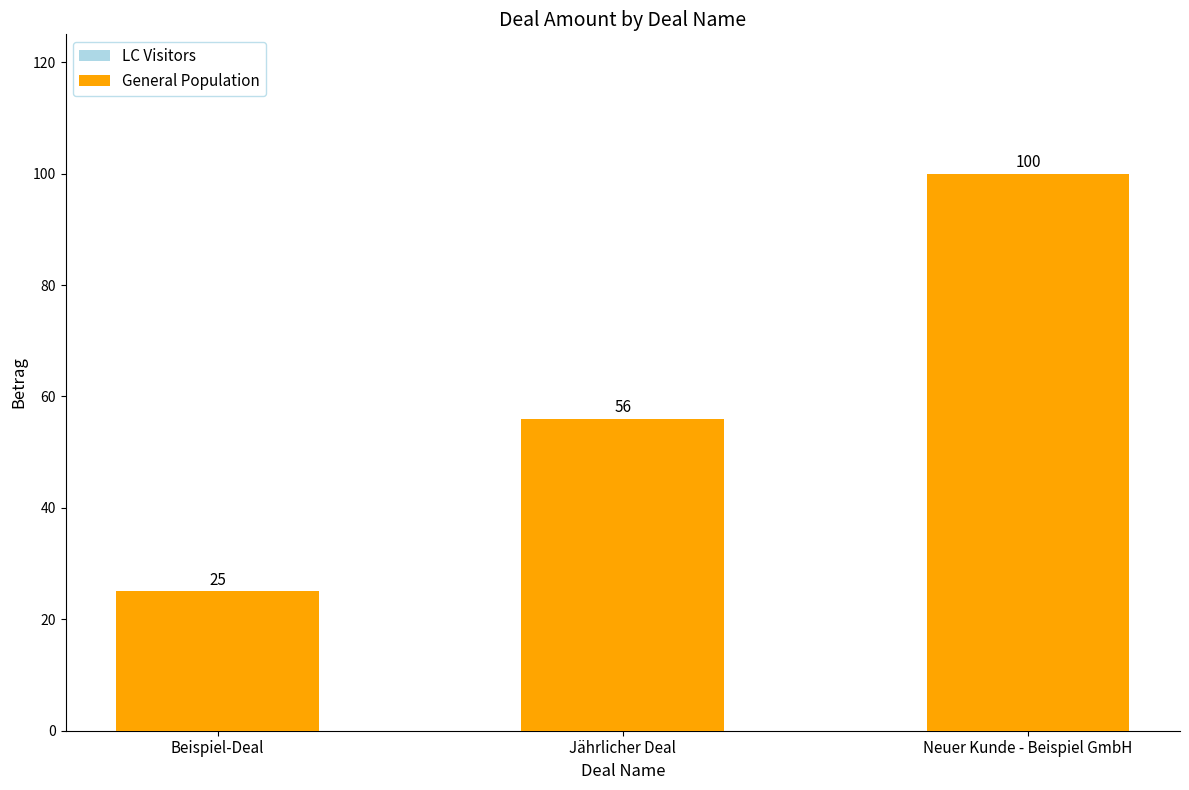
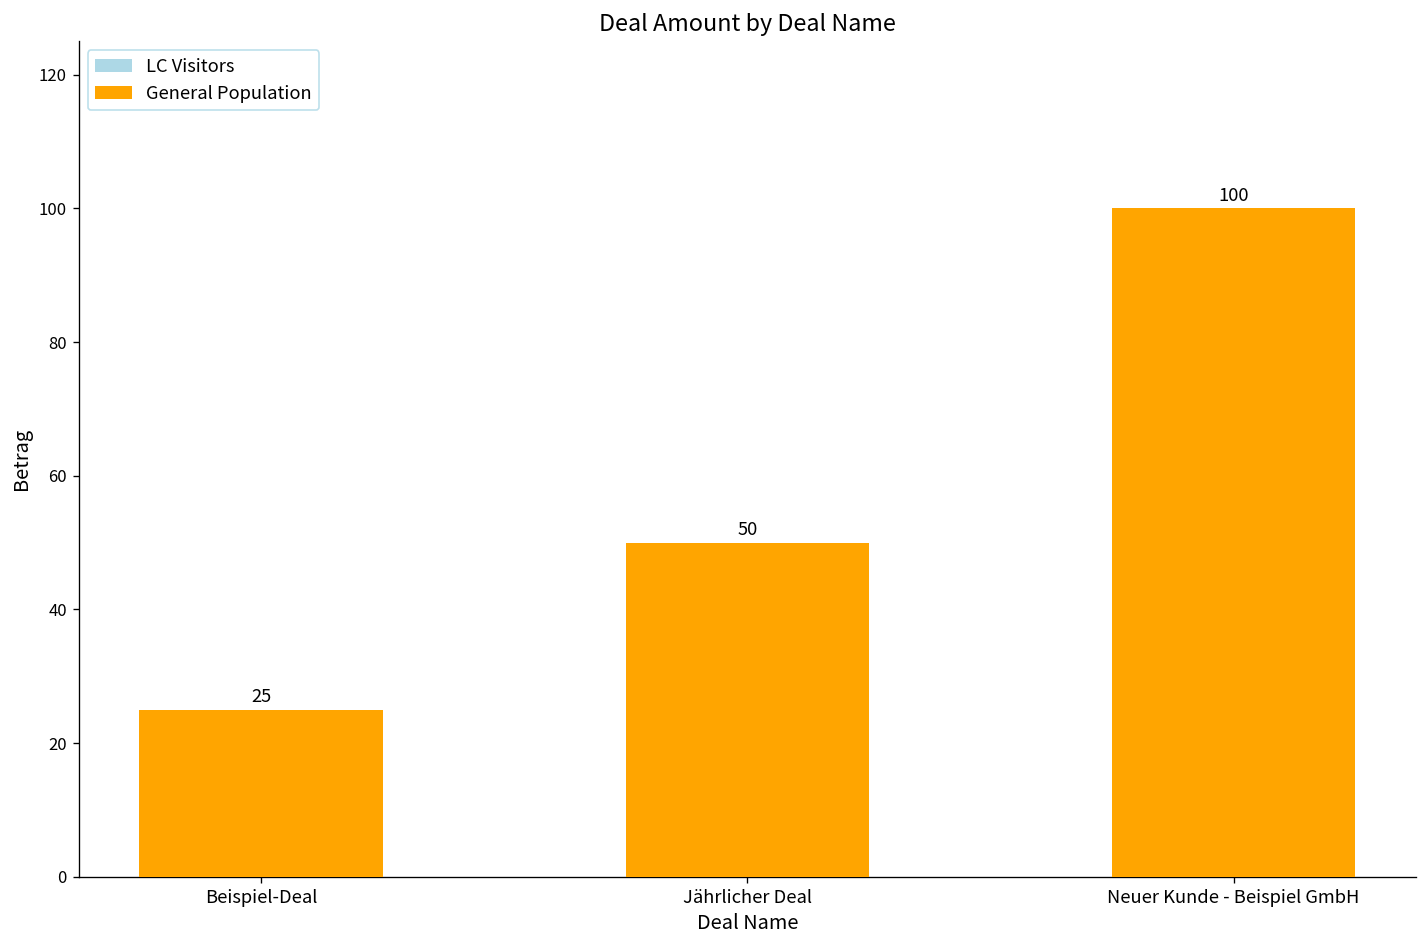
General Population, Jährlicher Deal: 56 -> 50
